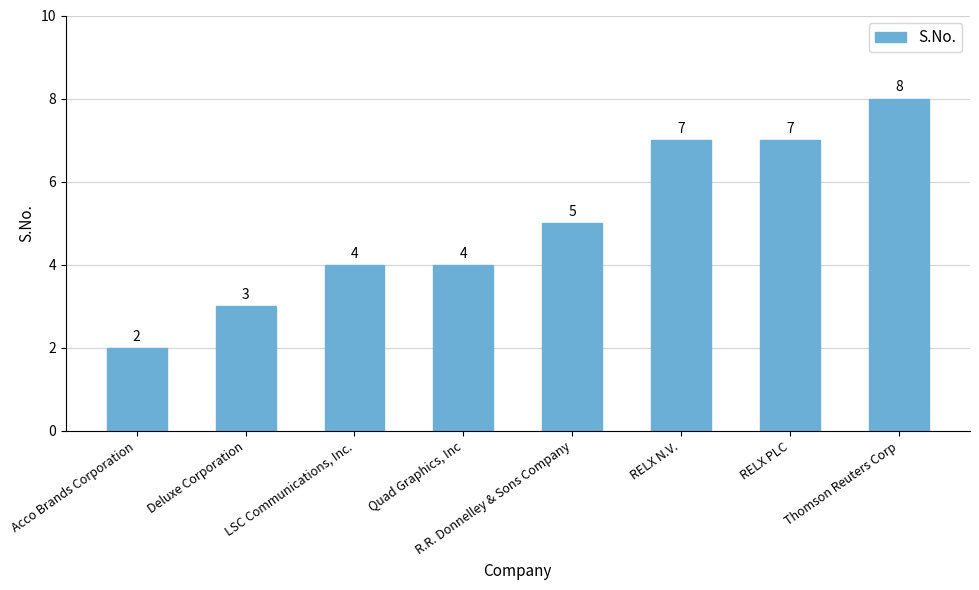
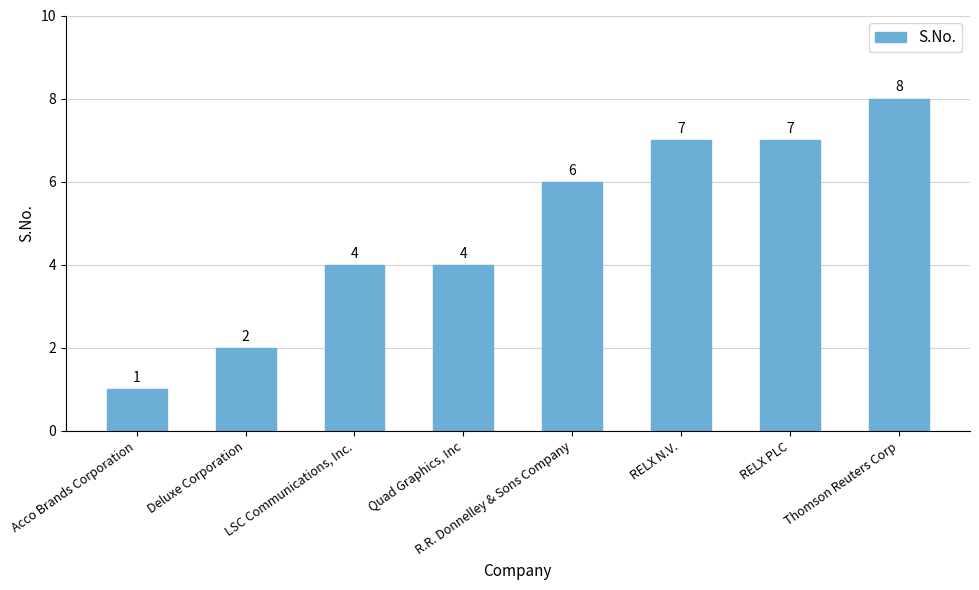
Acco Brands Corporation: 2 -> 1
Deluxe Corporation: 3 -> 2
R.R. Donnelley & Sons Company: 5 -> 6
